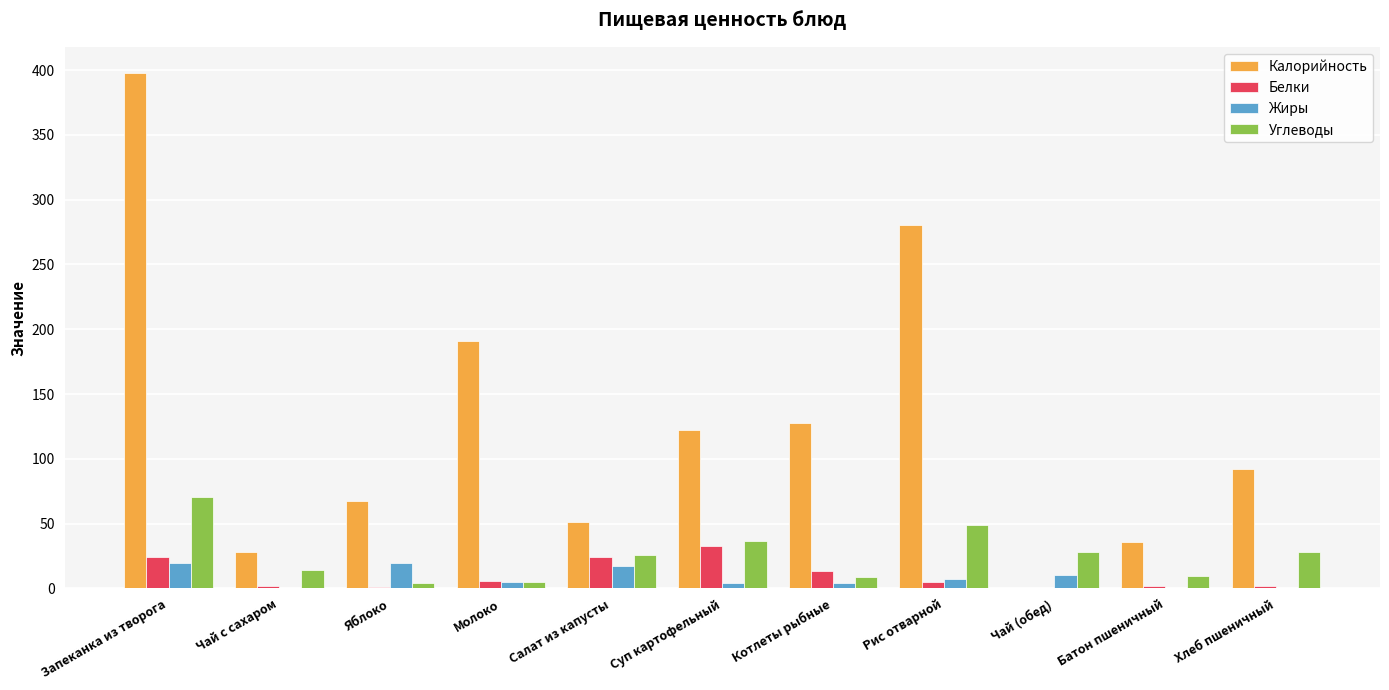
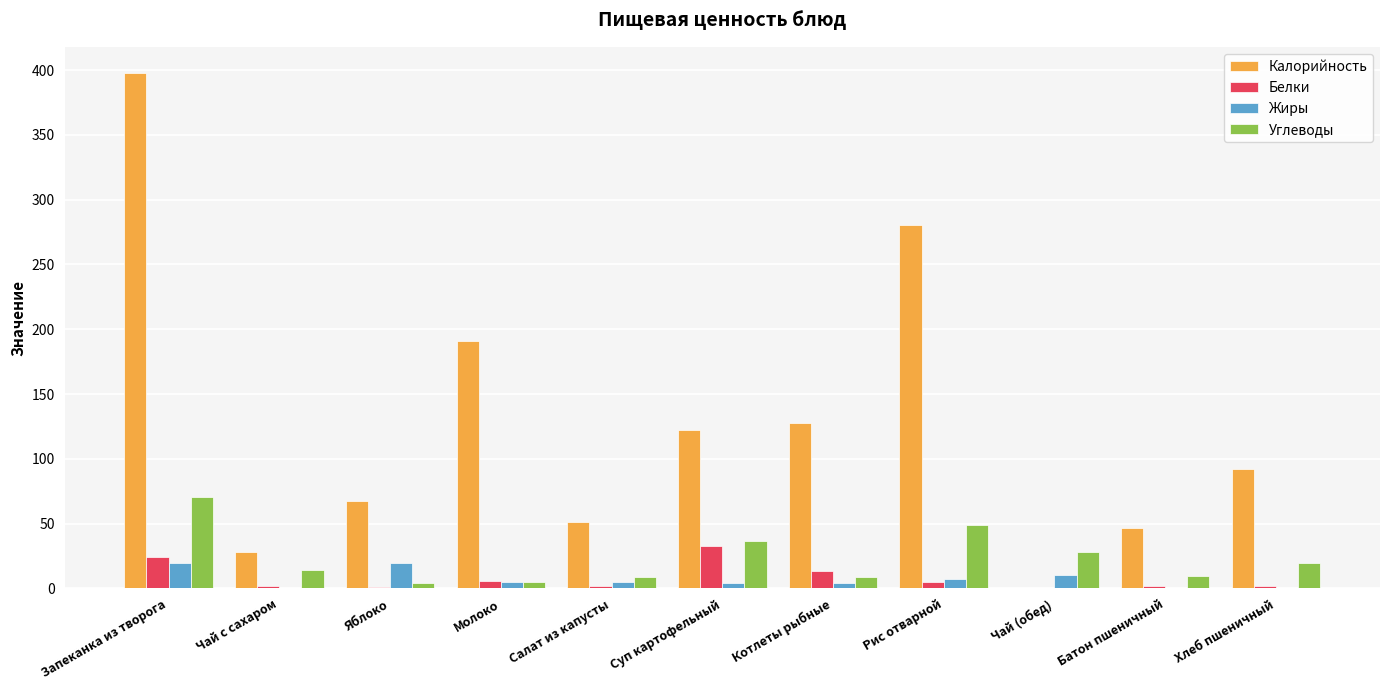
Белки, Салат из капусты: 24 -> 2
Жиры, Салат из капусты: 17 -> 5
Углеводы, Салат из капусты: 26 -> 9
Калорийность, Батон пшеничный: 36 -> 47
Углеводы, Хлеб пшеничный: 28 -> 20
